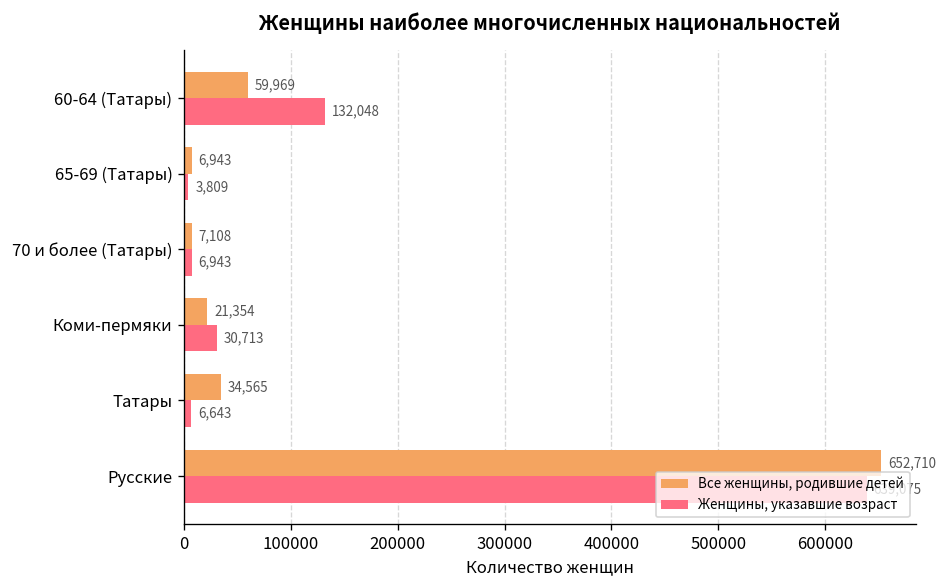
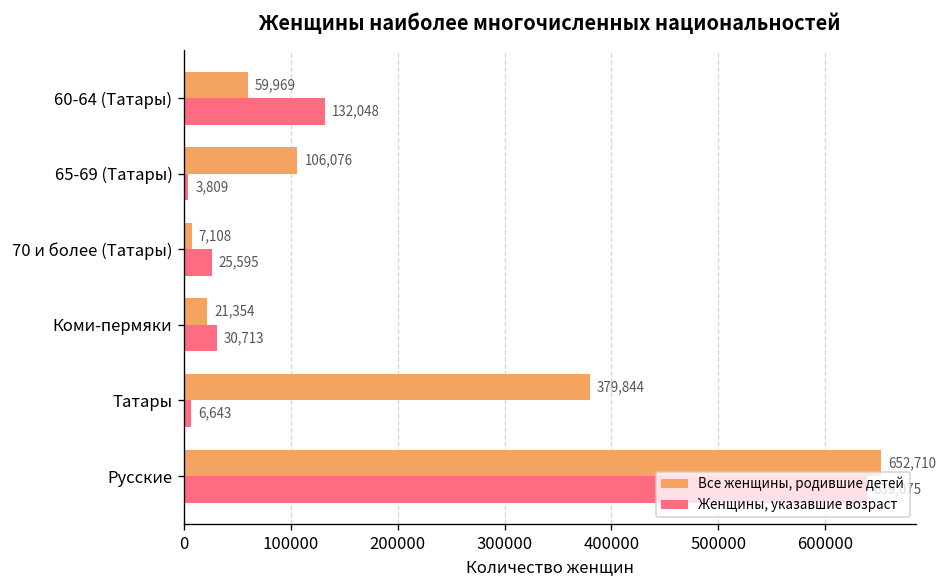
Все женщины, родившие детей, 65-69 (Татары): 6,943 -> 106,076
Женщины, указавшие возраст, 70 и более (Татары): 6,943 -> 25,595
Все женщины, родившие детей, Татары: 34,565 -> 379,844
